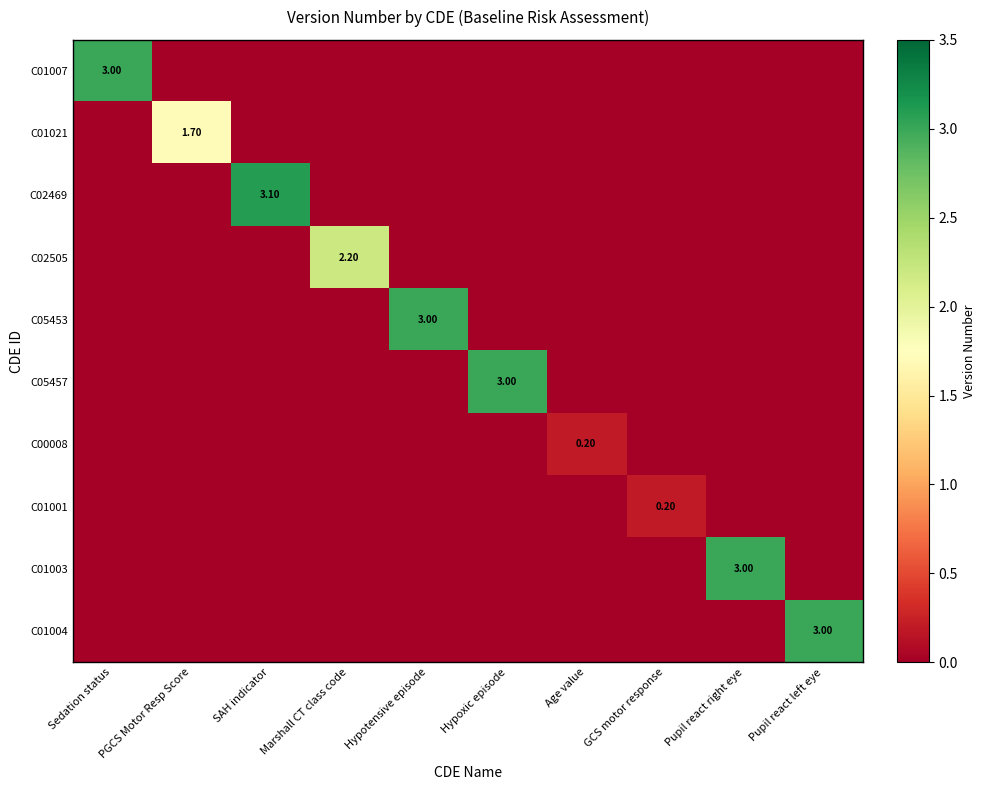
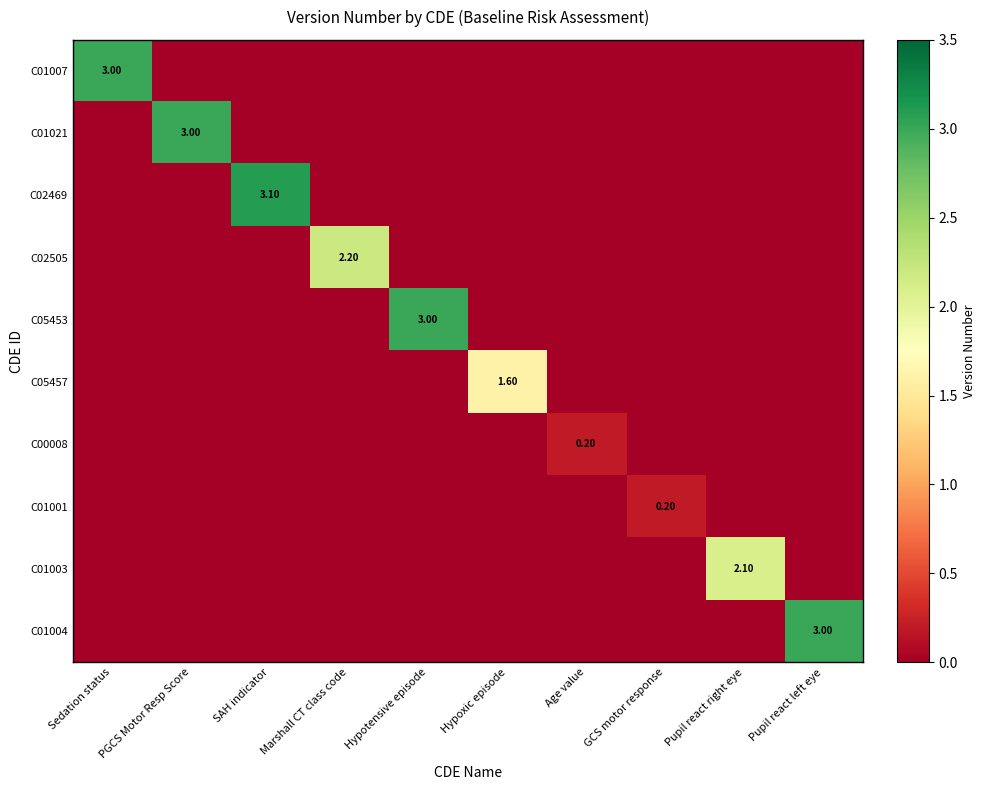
C01021, PGCS Motor Resp Score: 1.70 -> 3.00
C05457, Hypoxic episode: 3.00 -> 1.60
C01003, Pupil react right eye: 3.00 -> 2.10
